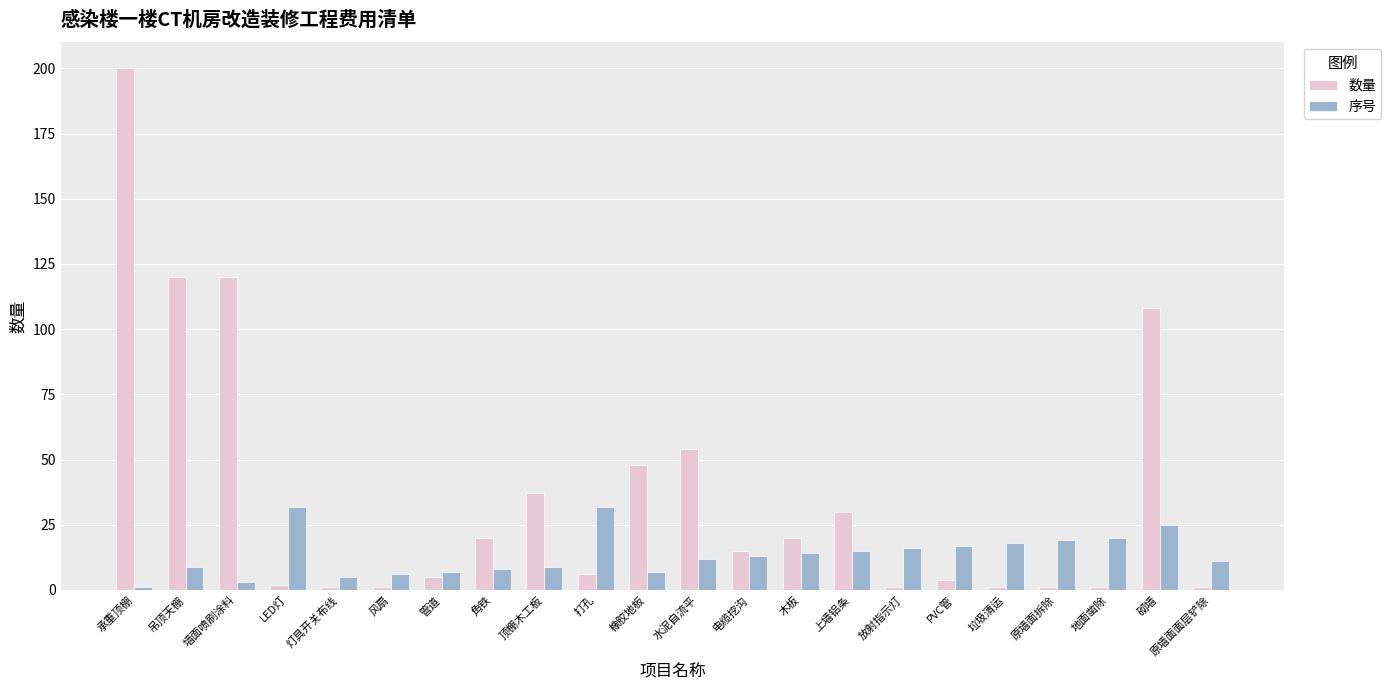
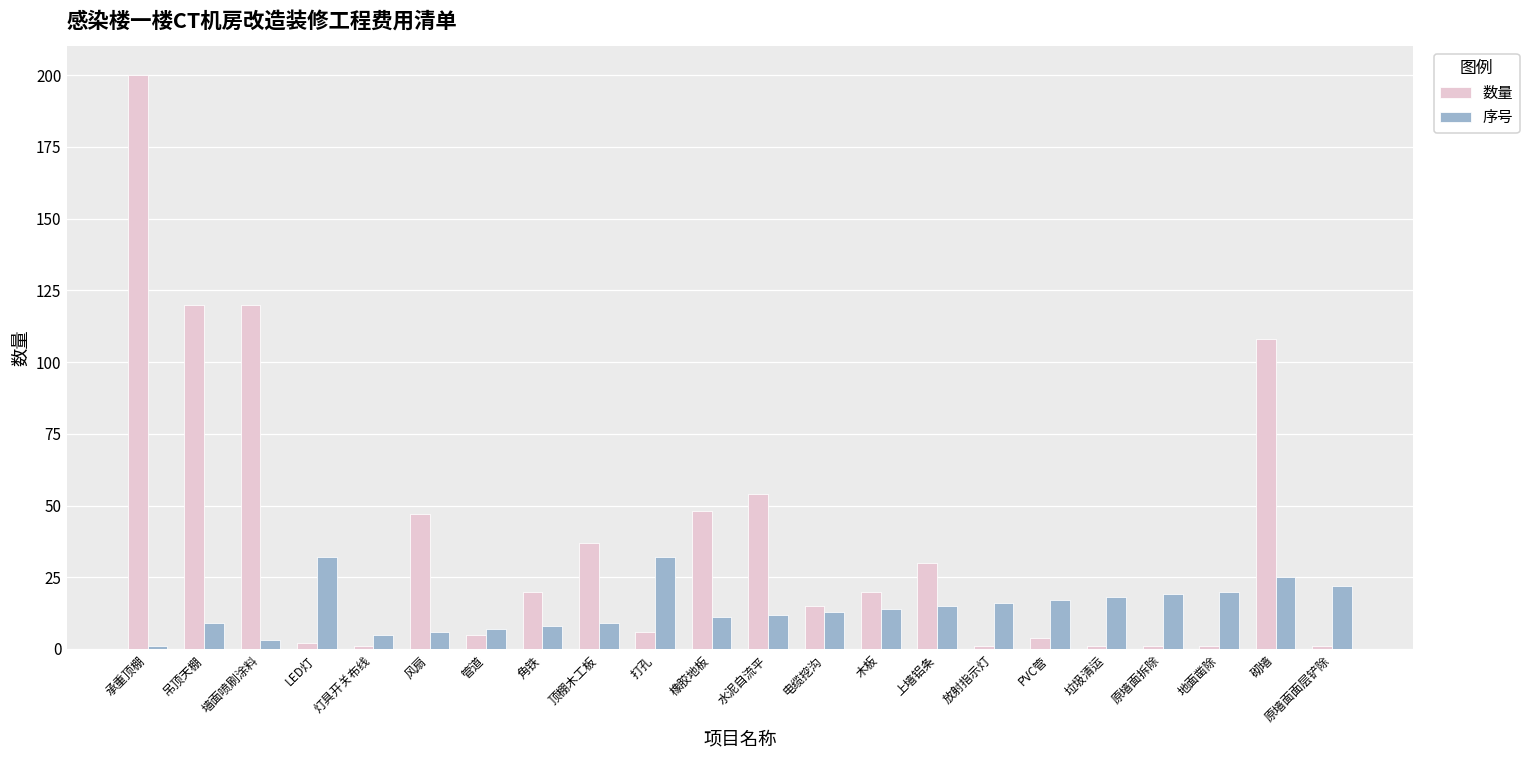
数量, 风扇: 1 -> 47
序号, 橡胶地板: 7 -> 11
序号, 原墙面面层铲除: 11 -> 22
